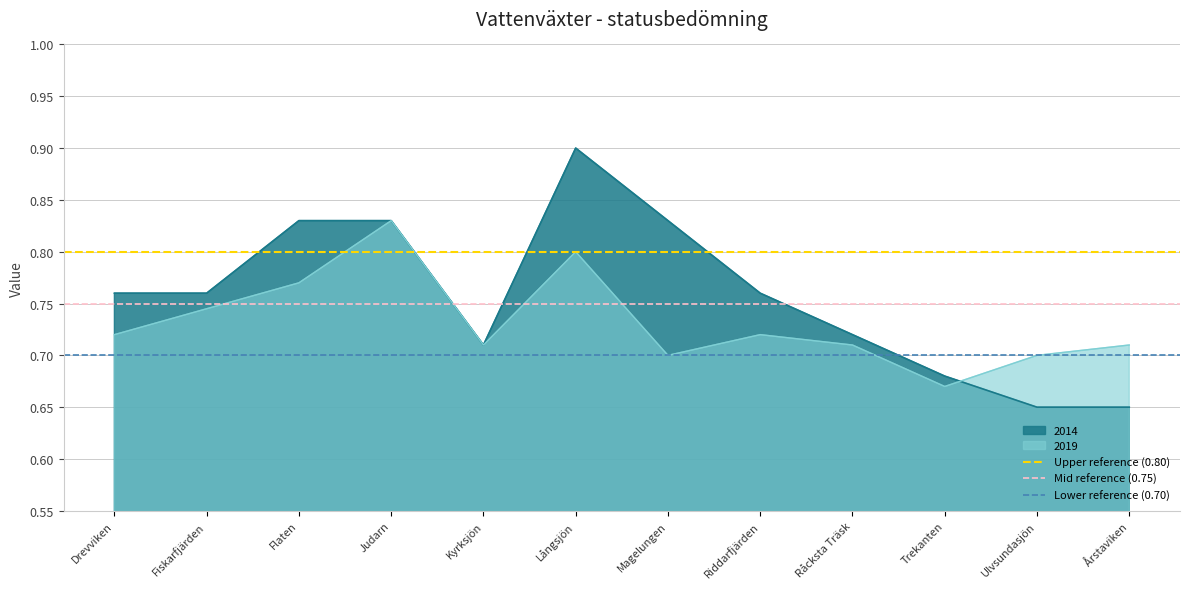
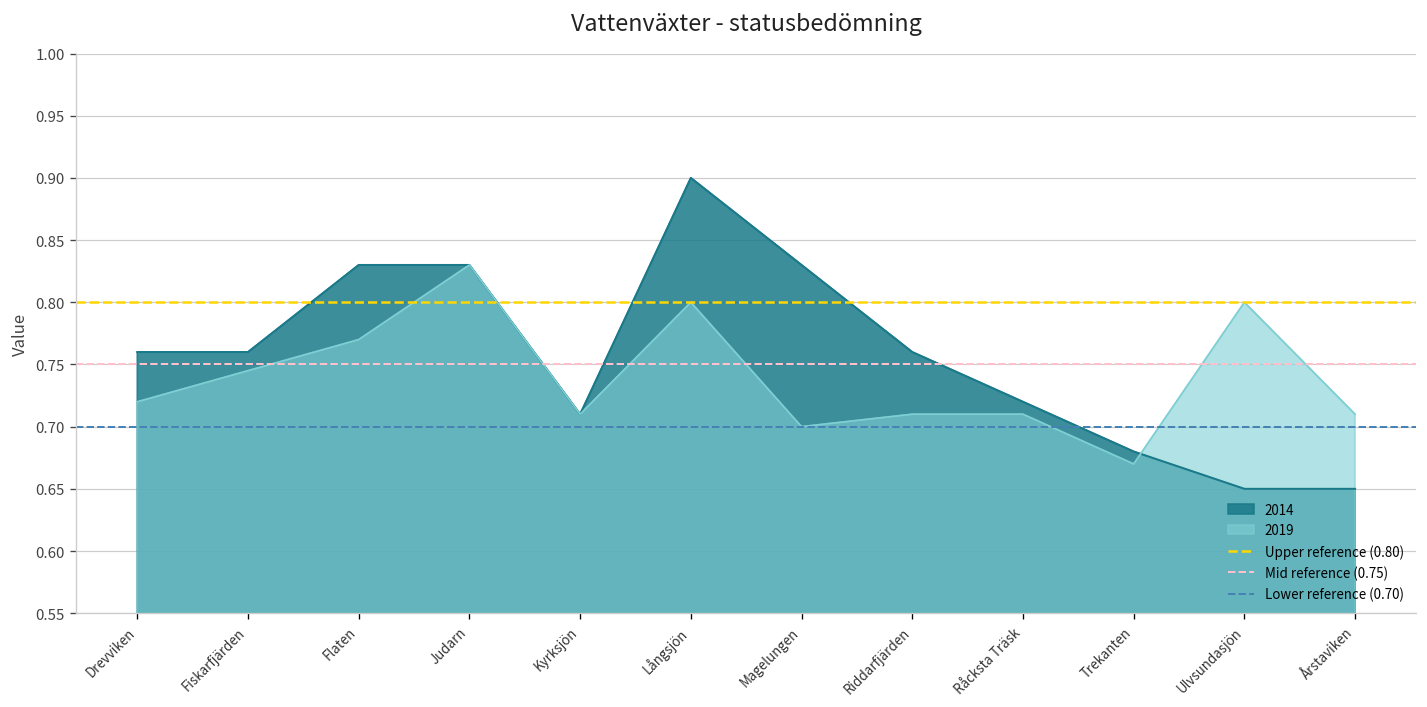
2019, Riddarfjärden: 0.72 -> 0.71
2019, Ulvsundasjön: 0.7 -> 0.8
